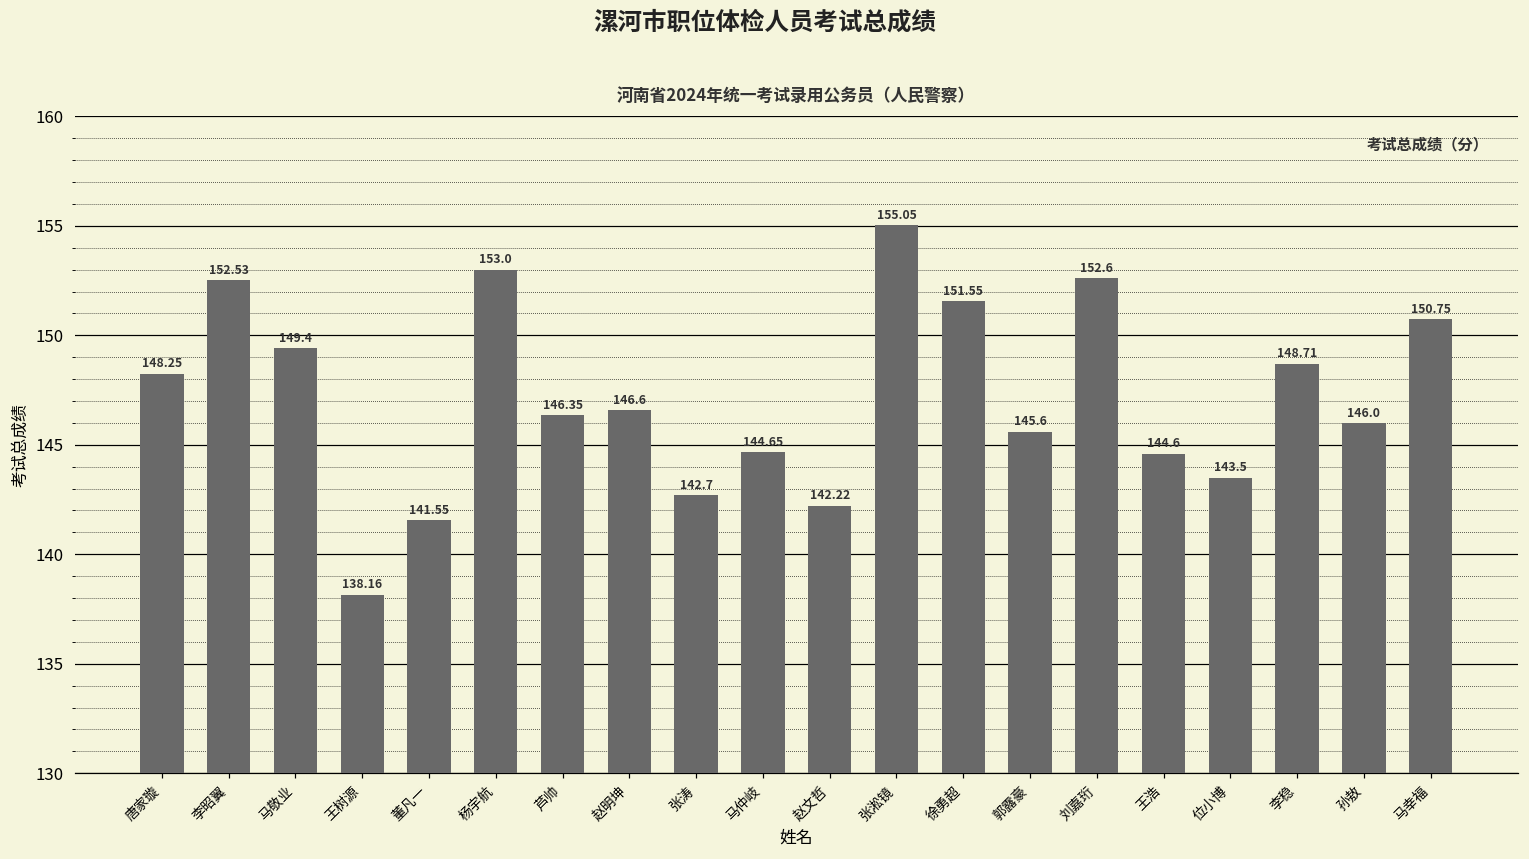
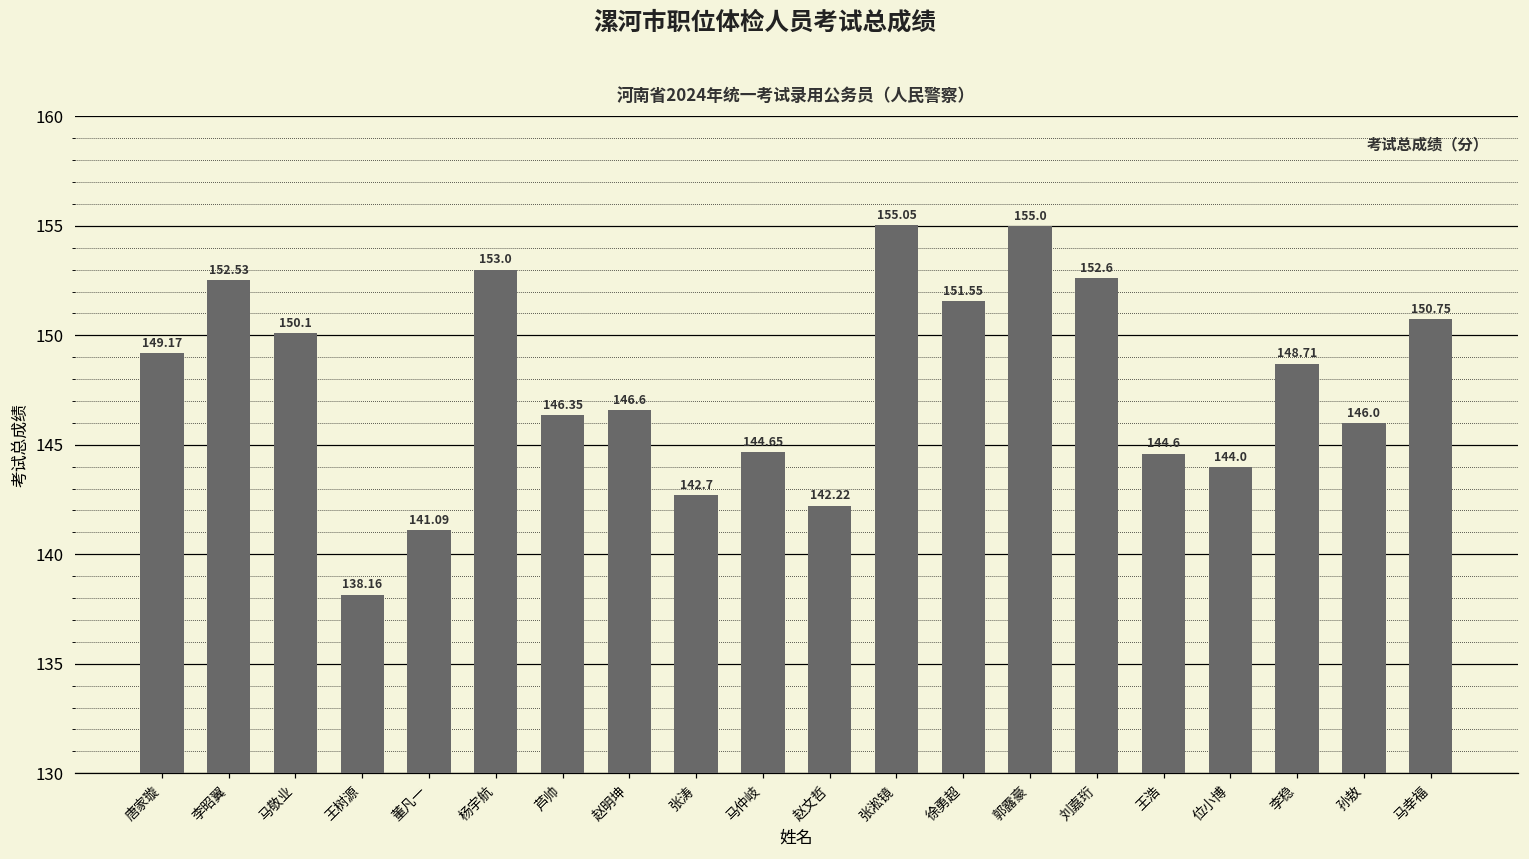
唐家璇: 148.25 -> 149.17
马敬业: 149.4 -> 150.1
董凡一: 141.55 -> 141.09
郭露豪: 145.6 -> 155.0
位小博: 143.5 -> 144.0
